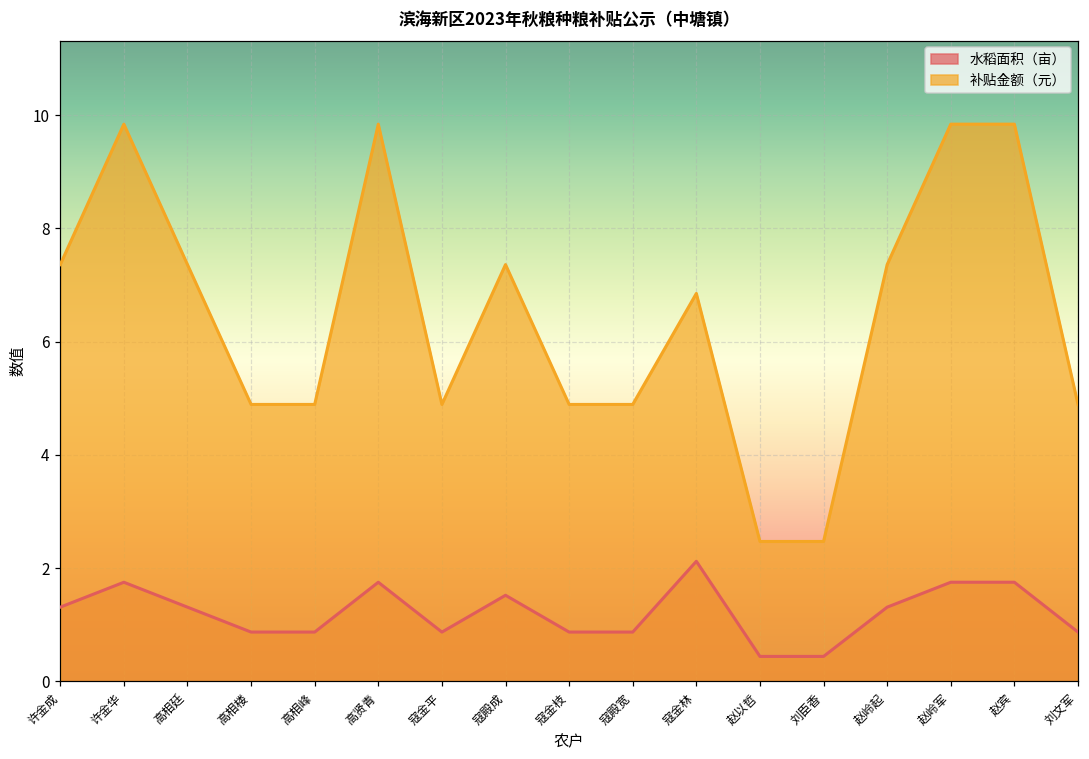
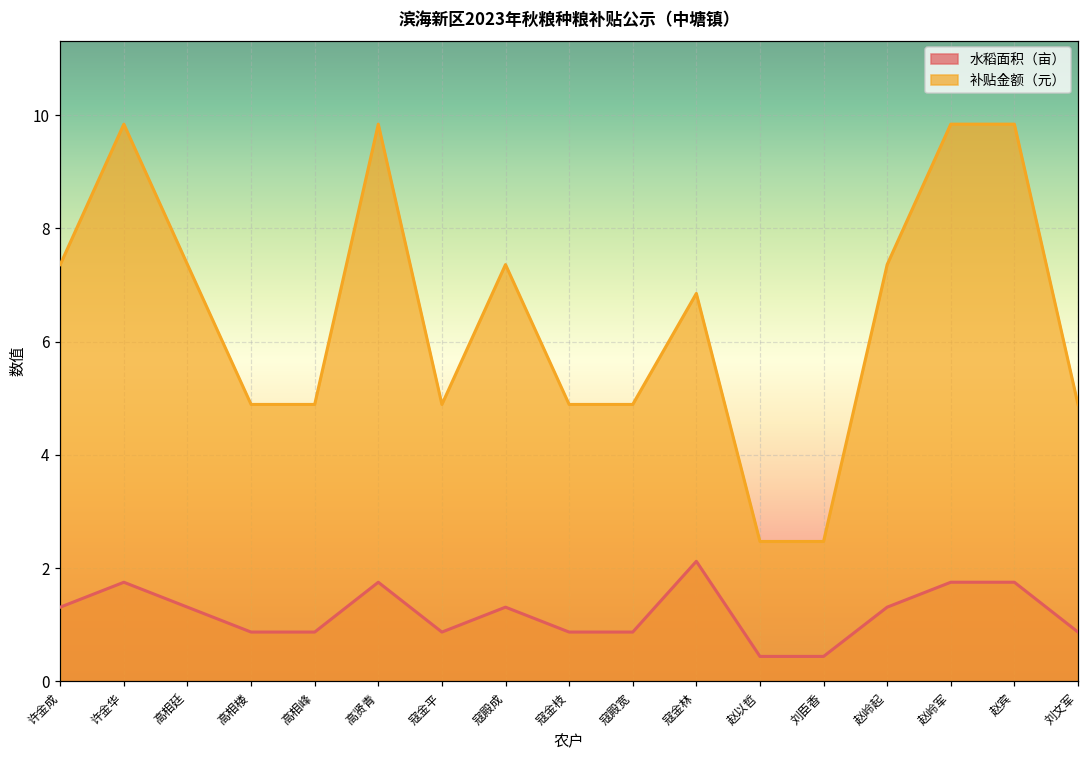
水稻面积（亩）, 寇殿成: 1.5 -> 1.3
